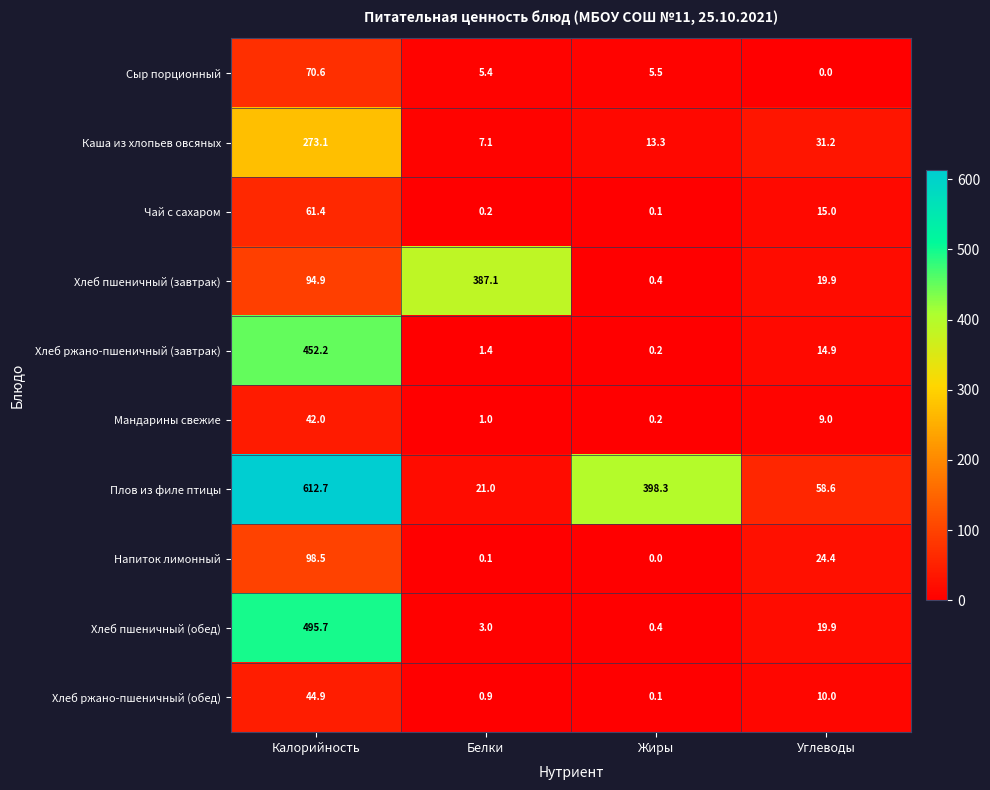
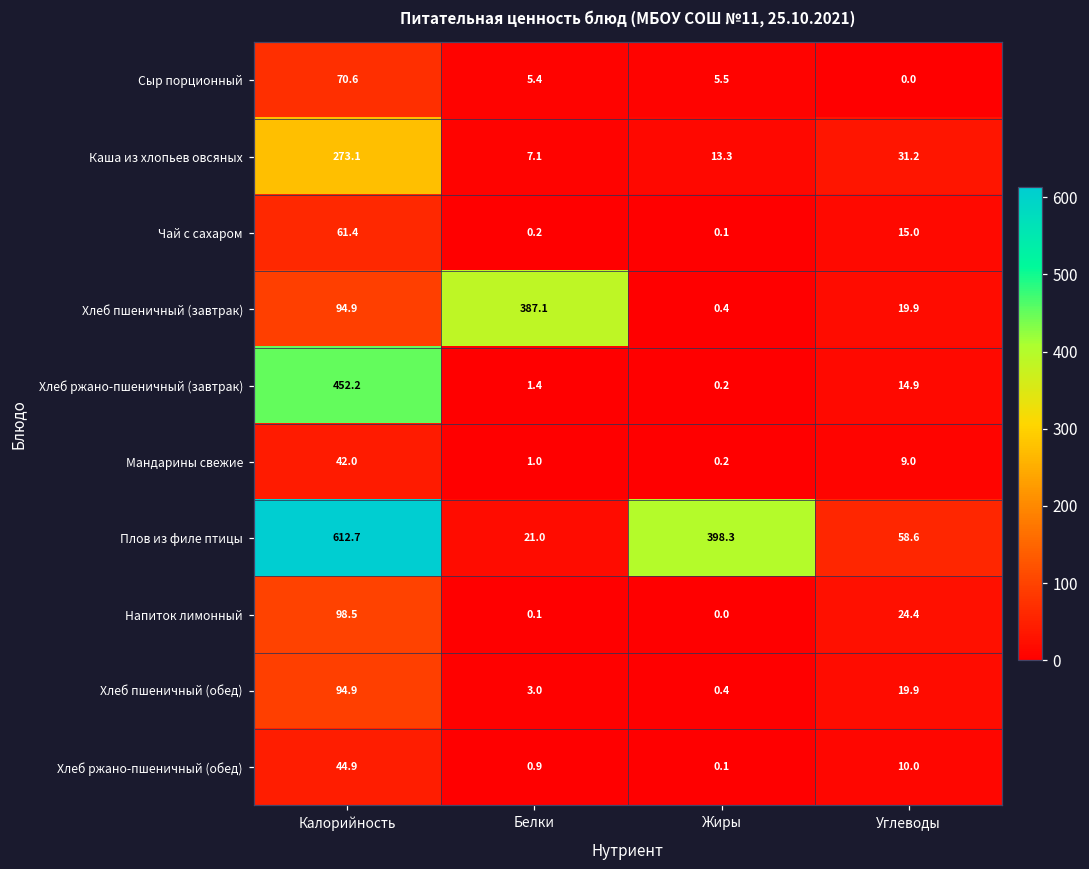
Хлеб пшеничный (обед), Калорийность: 495.7 -> 94.9
